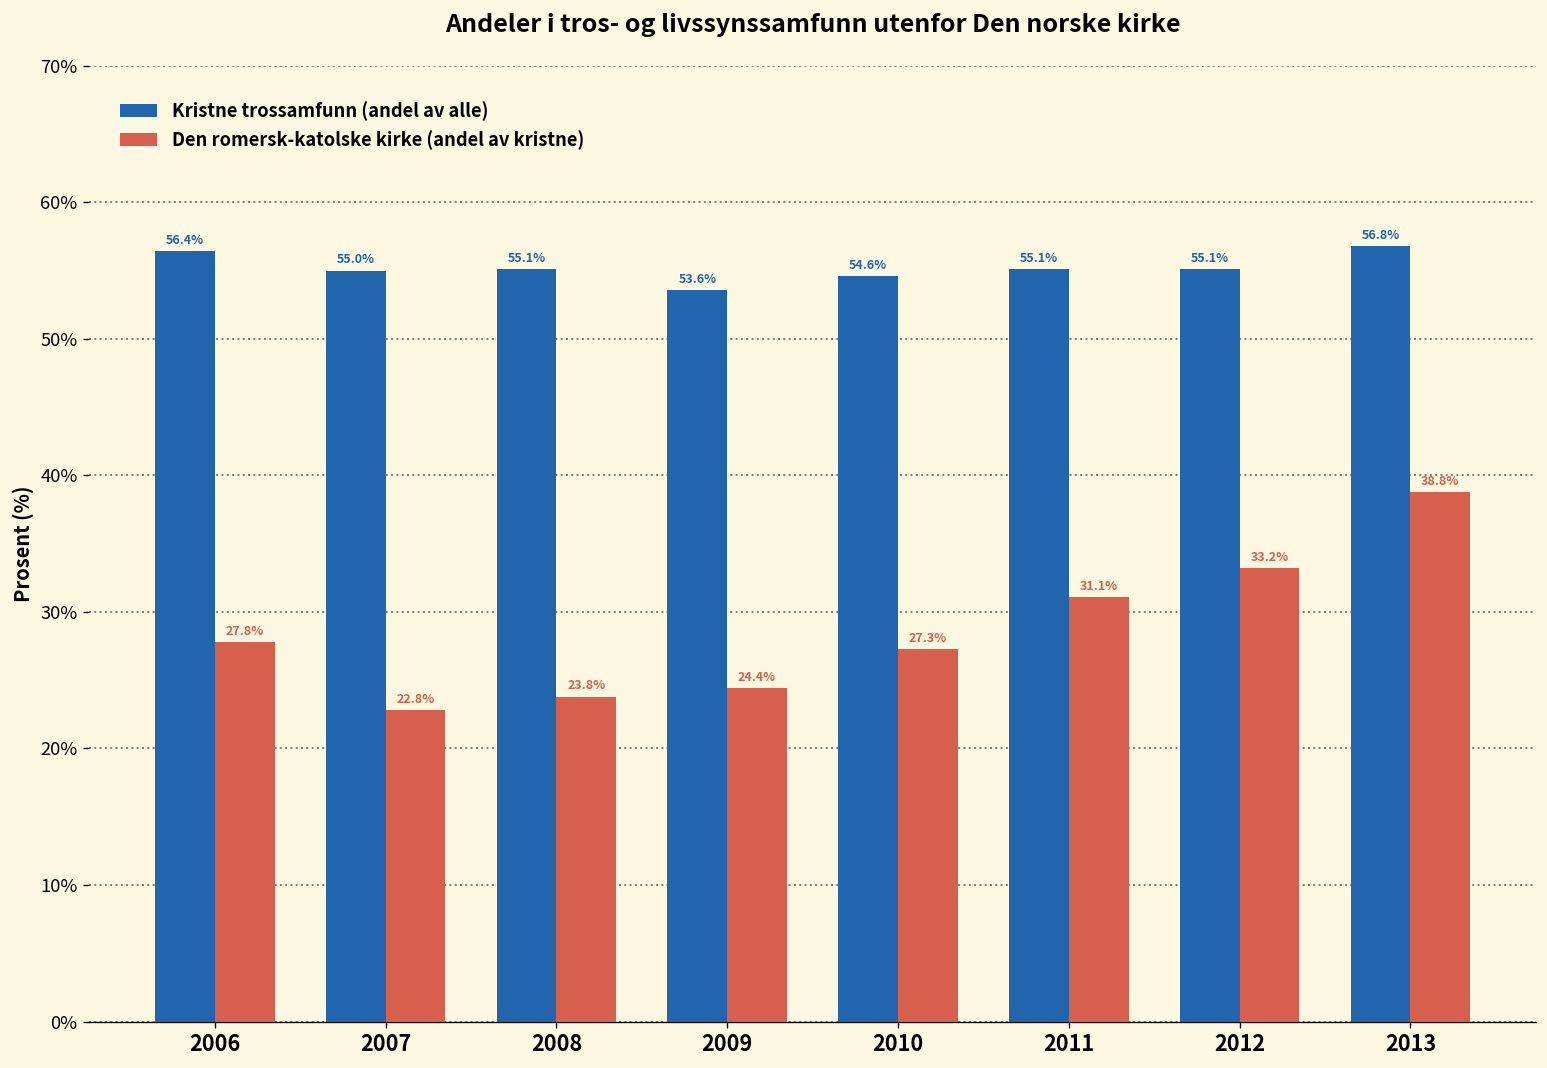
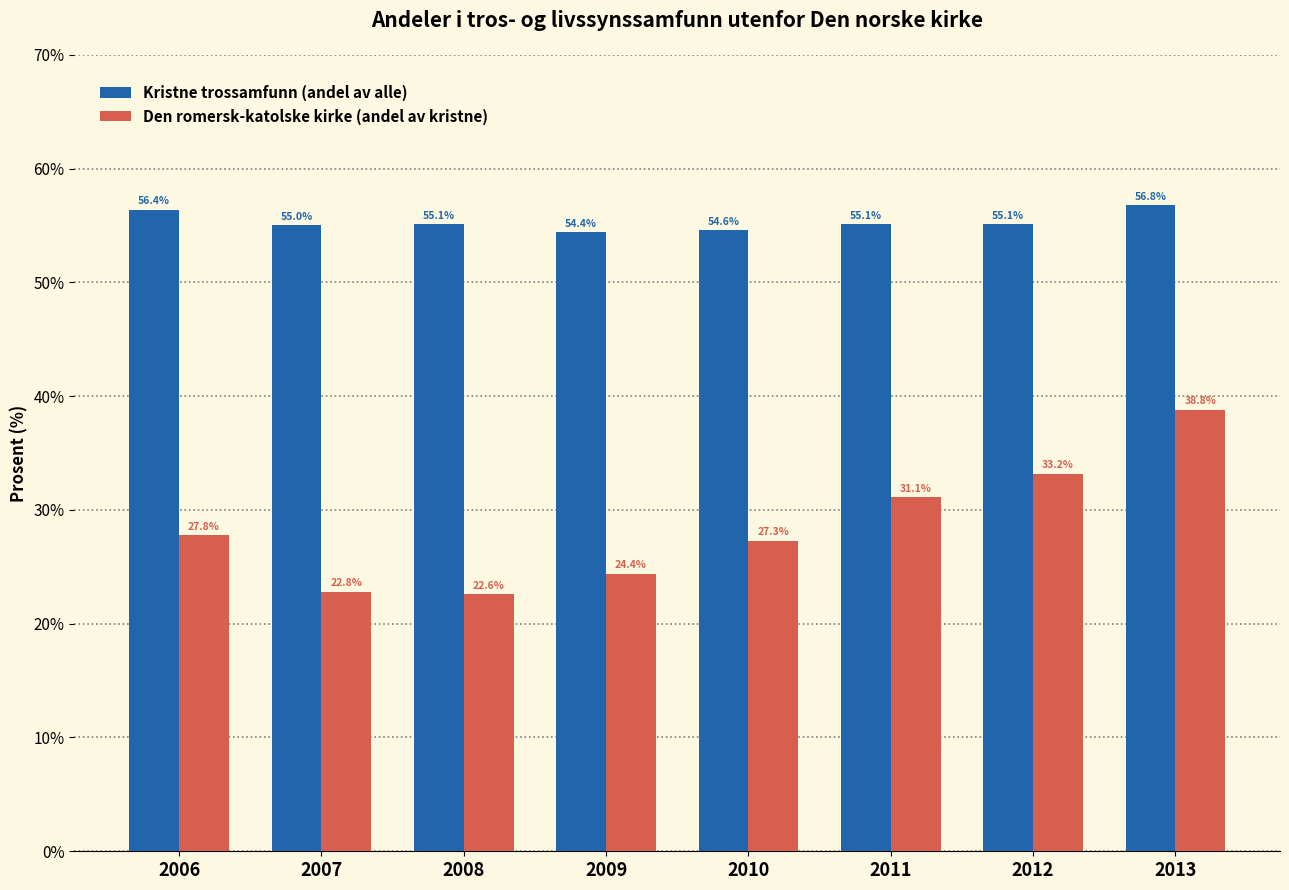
Den romersk-katolske kirke (andel av kristne), 2008: 23.8% -> 22.6%
Kristne trossamfunn (andel av alle), 2009: 53.6% -> 54.4%
